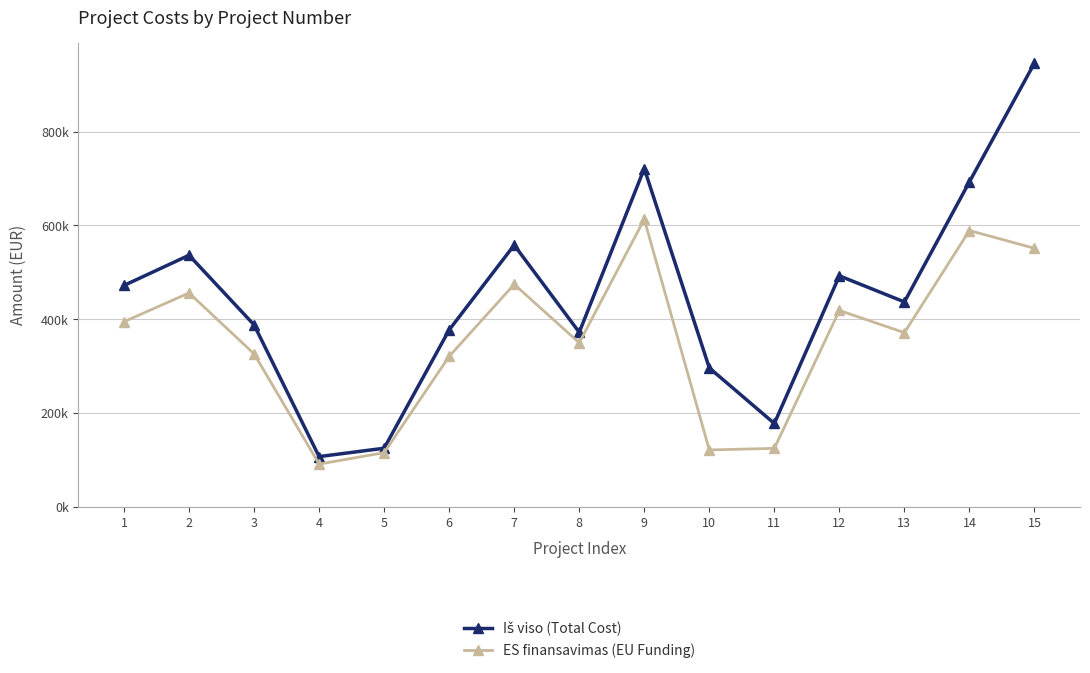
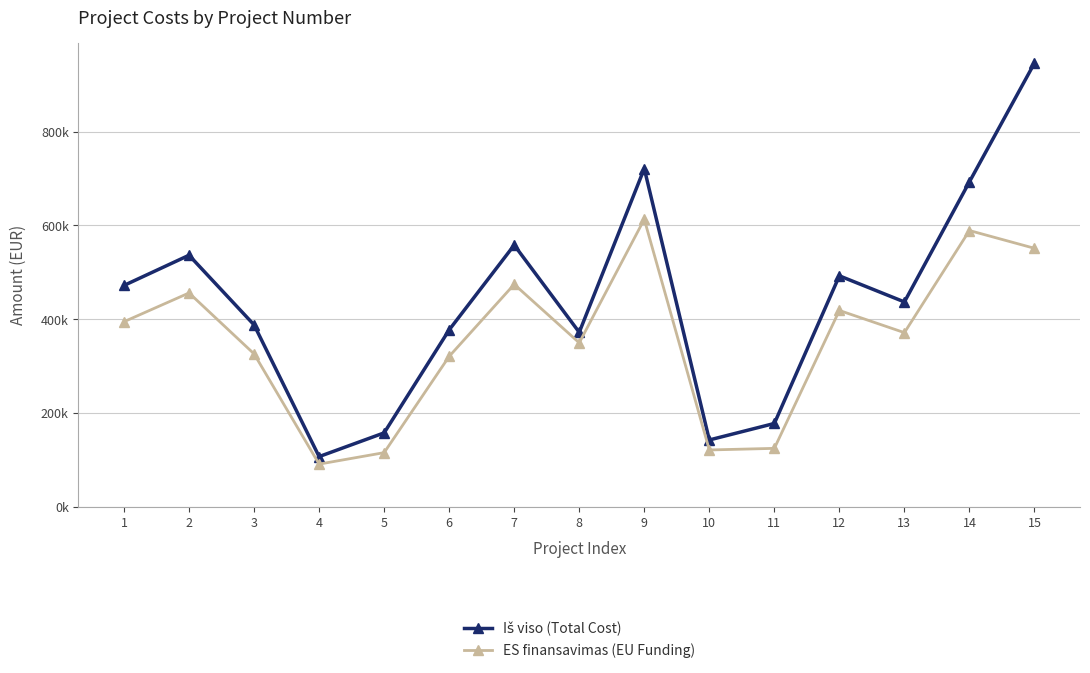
Iš viso (Total Cost), 5: 120000 -> 160000
Iš viso (Total Cost), 10: 300000 -> 140000
